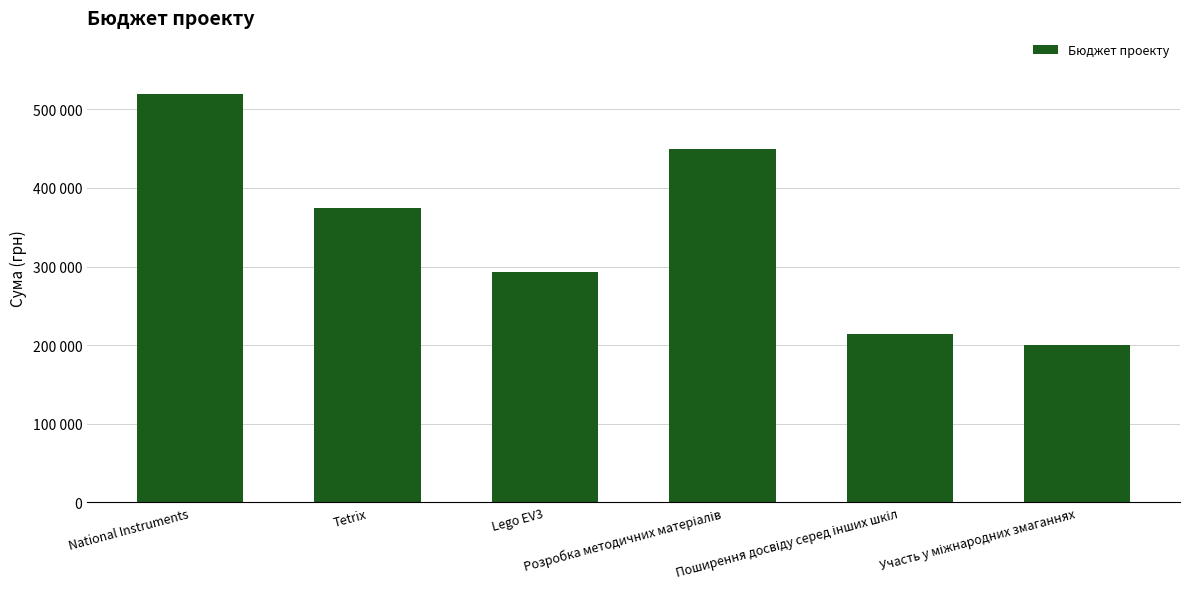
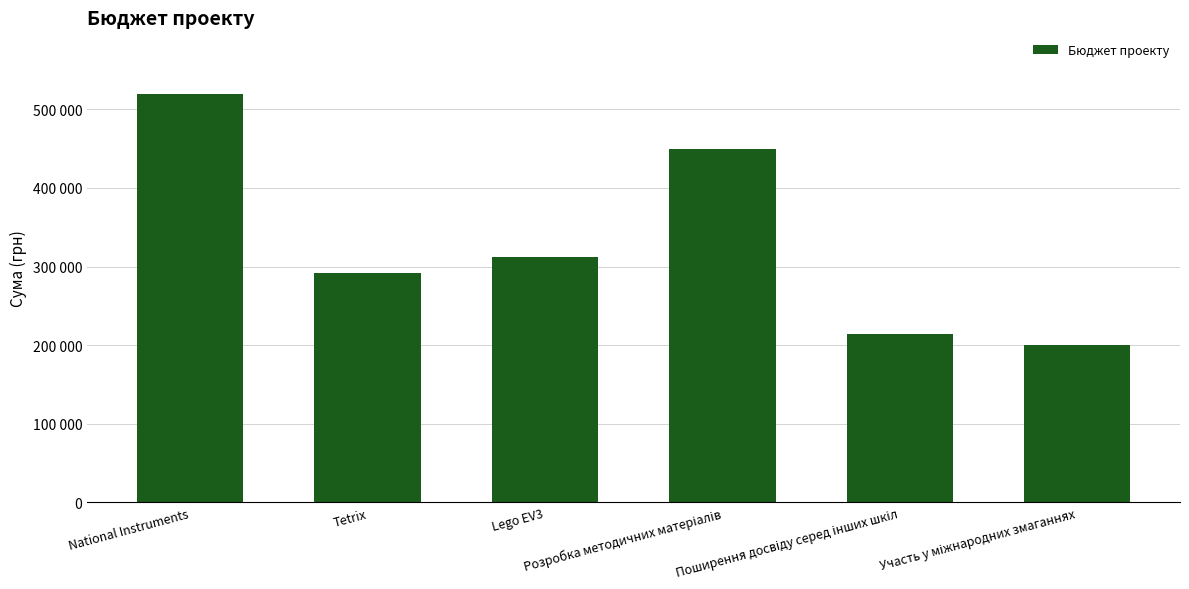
Tetrix: 370000 -> 290000
Lego EV3: 290000 -> 310000
